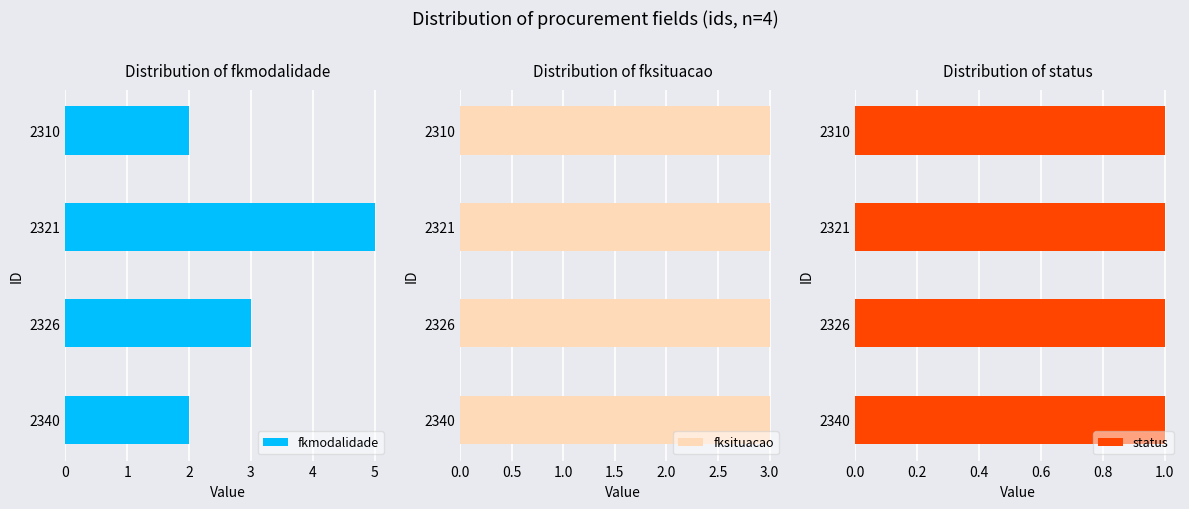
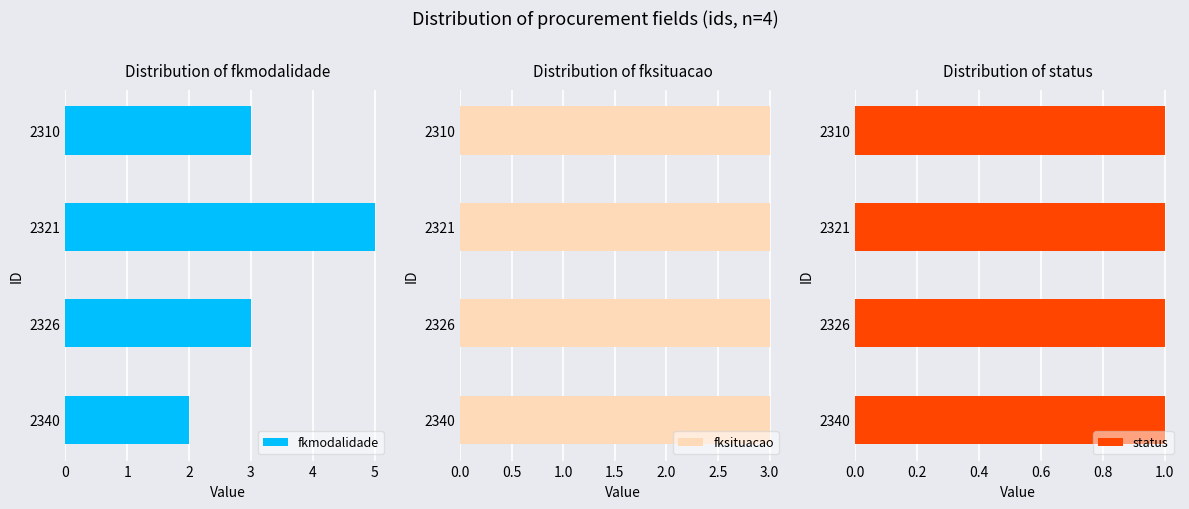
Distribution of fkmodalidade, 2310: 2 -> 3
